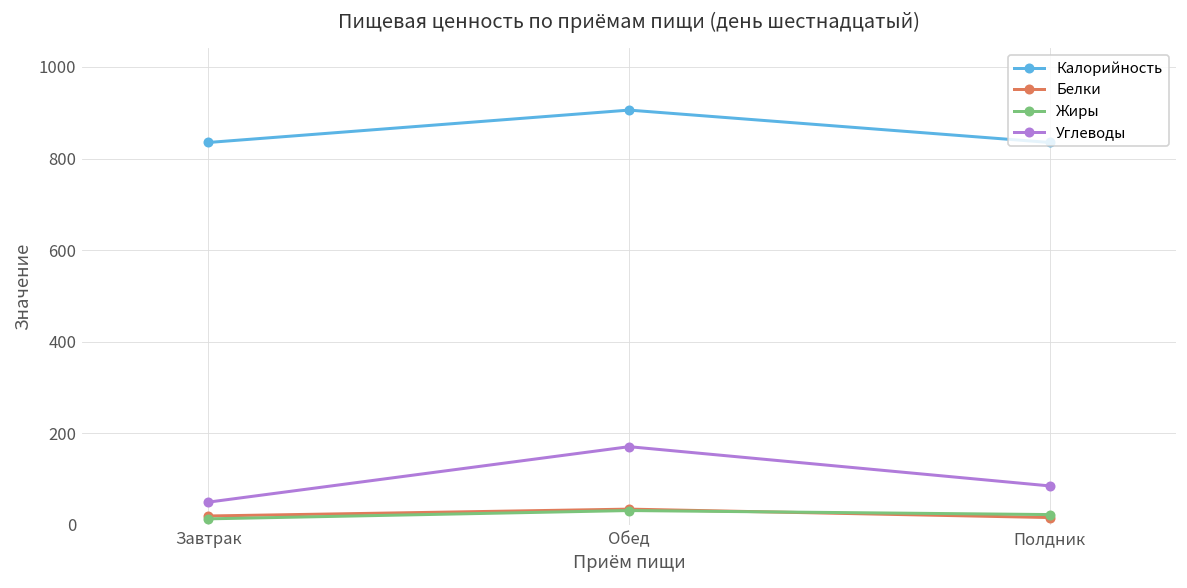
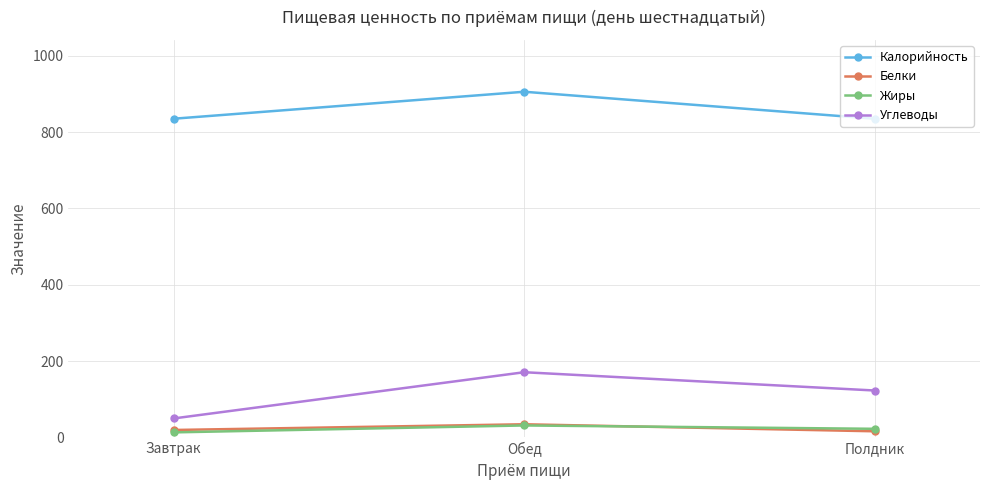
Углеводы, Полдник: 90 -> 120
